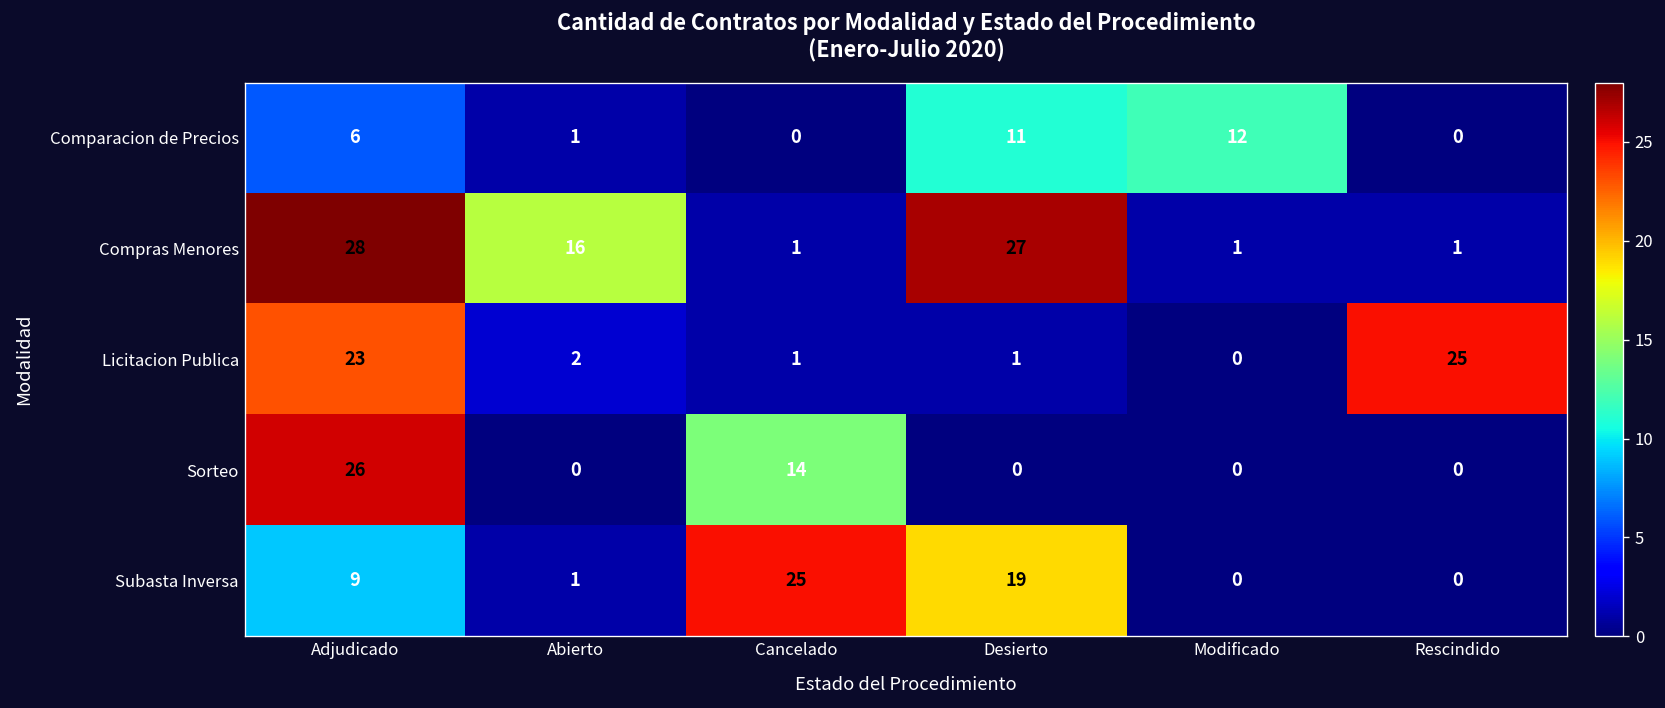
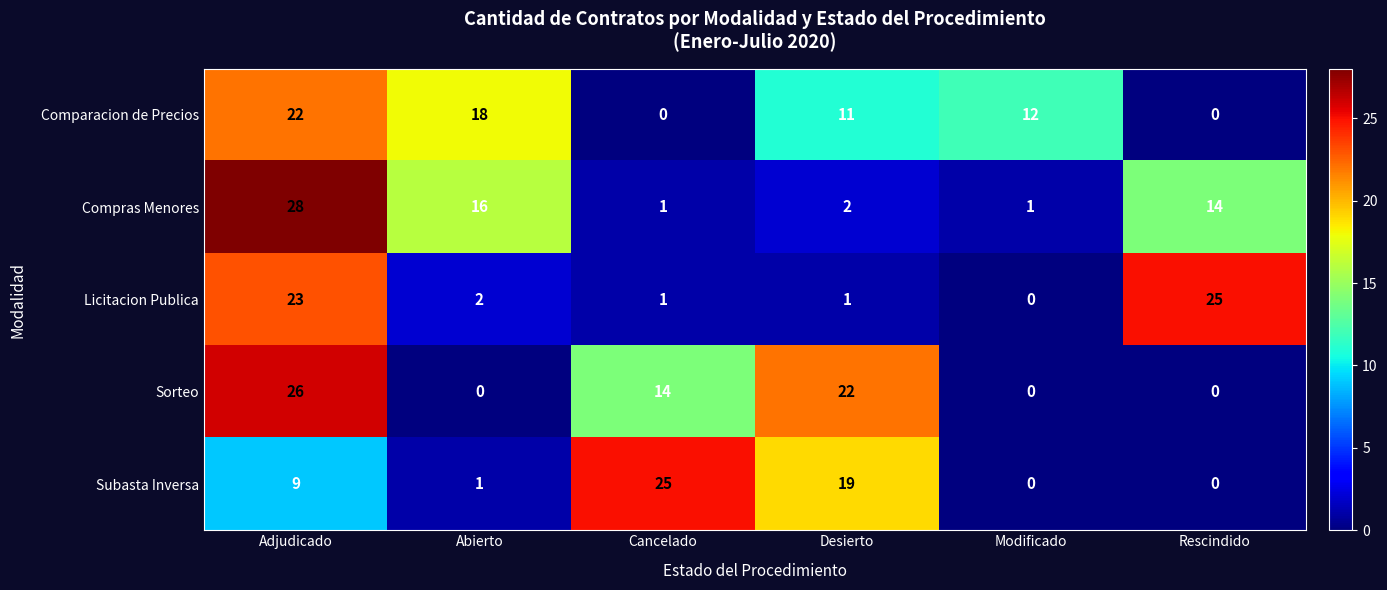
Comparacion de Precios, Adjudicado: 6 -> 22
Comparacion de Precios, Abierto: 1 -> 18
Compras Menores, Desierto: 27 -> 2
Compras Menores, Rescindido: 1 -> 14
Sorteo, Desierto: 0 -> 22
